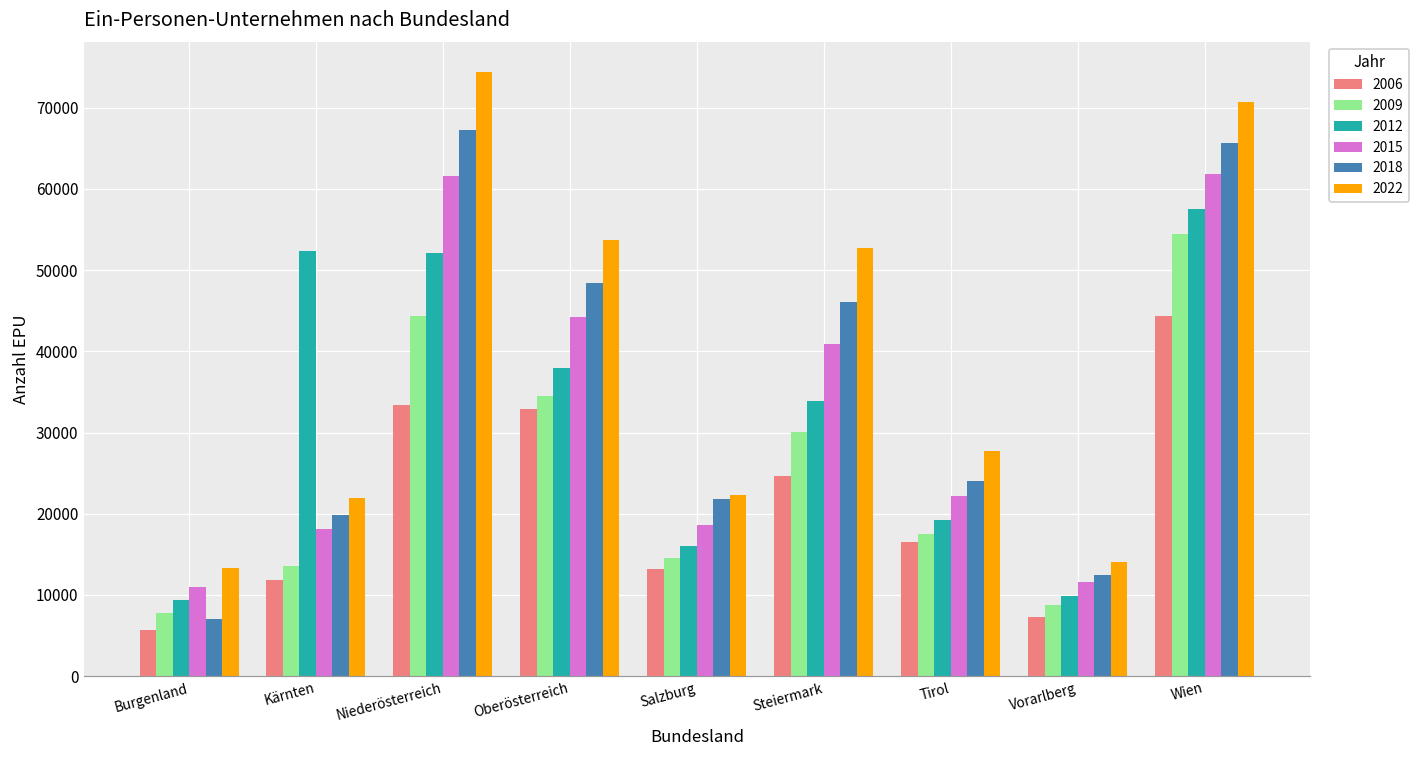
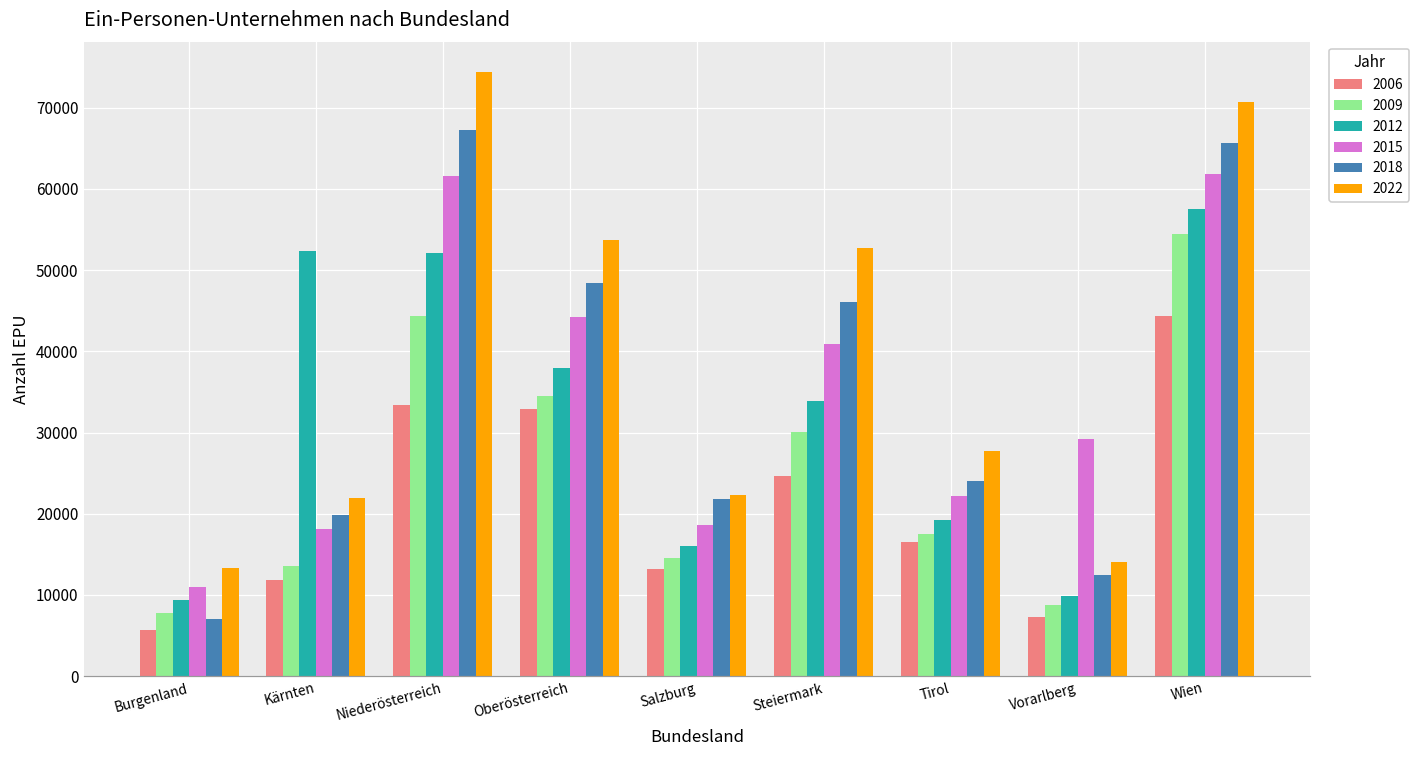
2015, Vorarlberg: 12000 -> 29000
